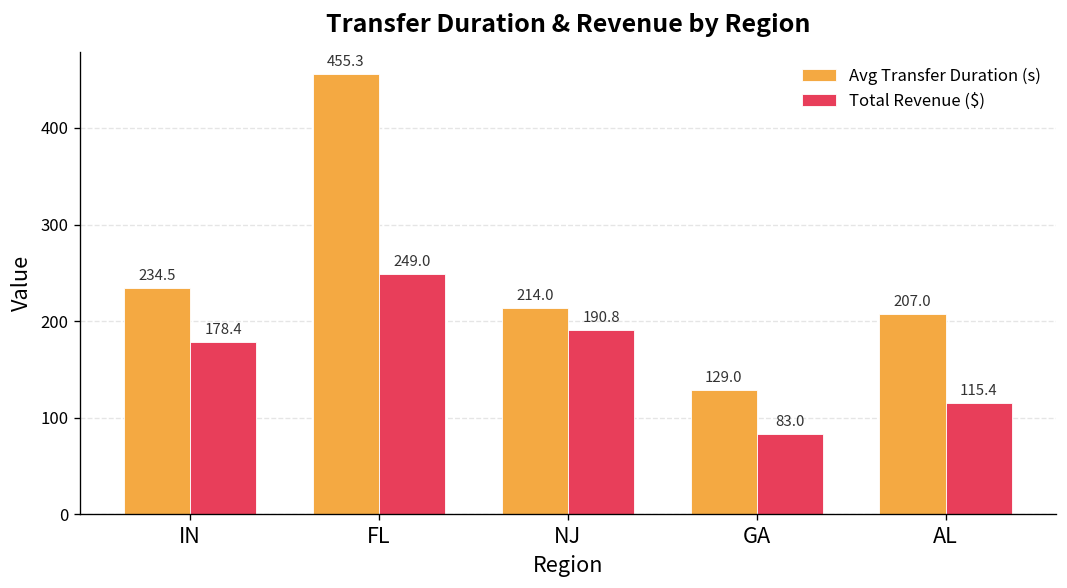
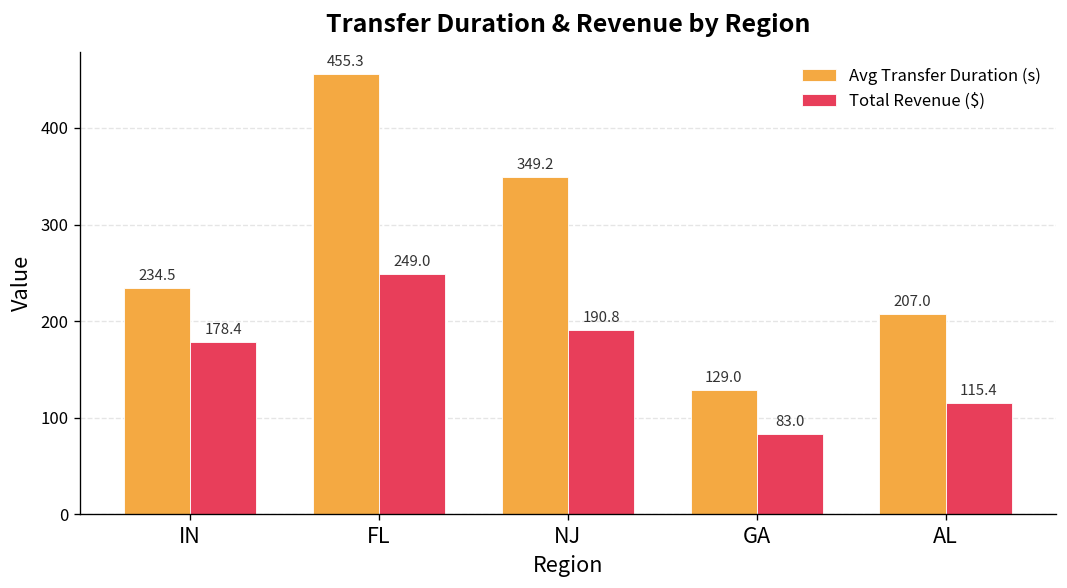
Avg Transfer Duration (s), NJ: 214.0 -> 349.2
